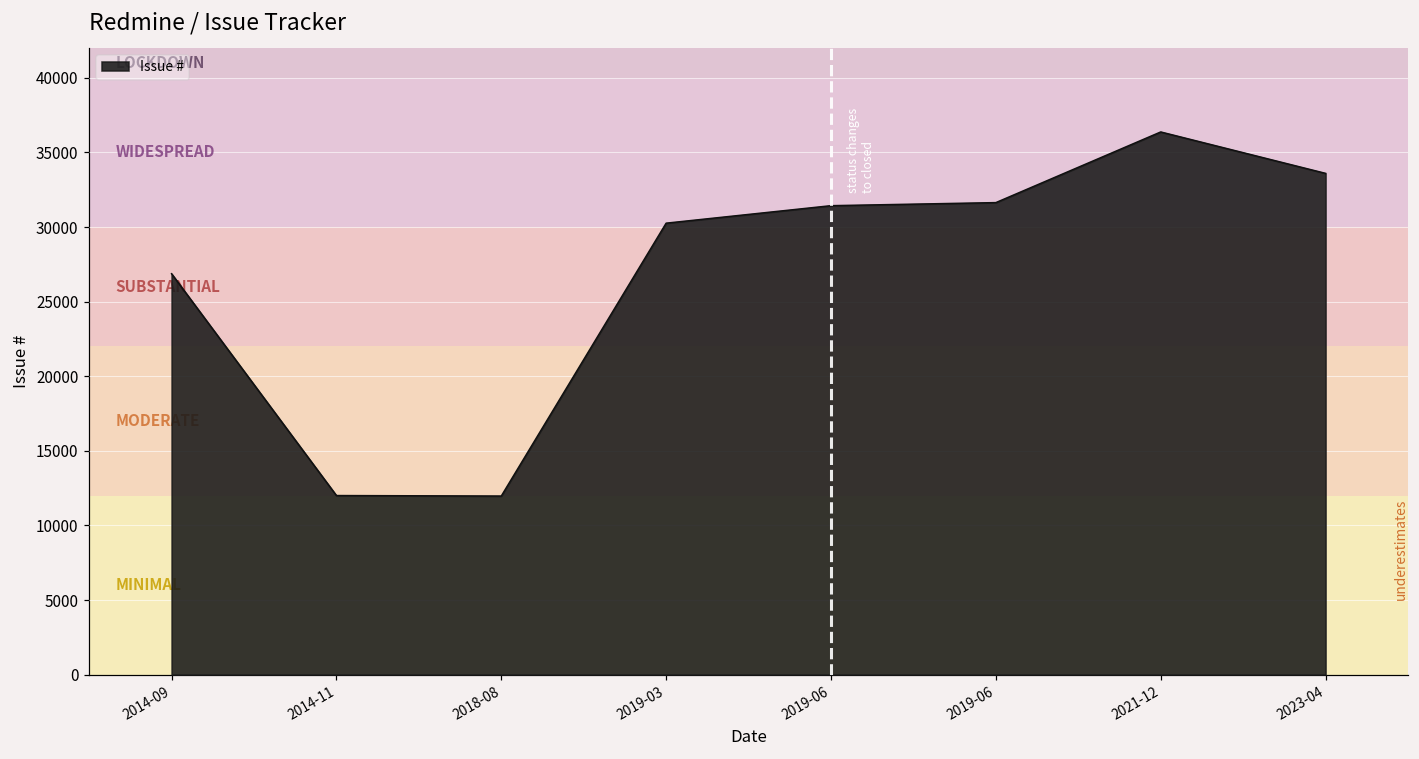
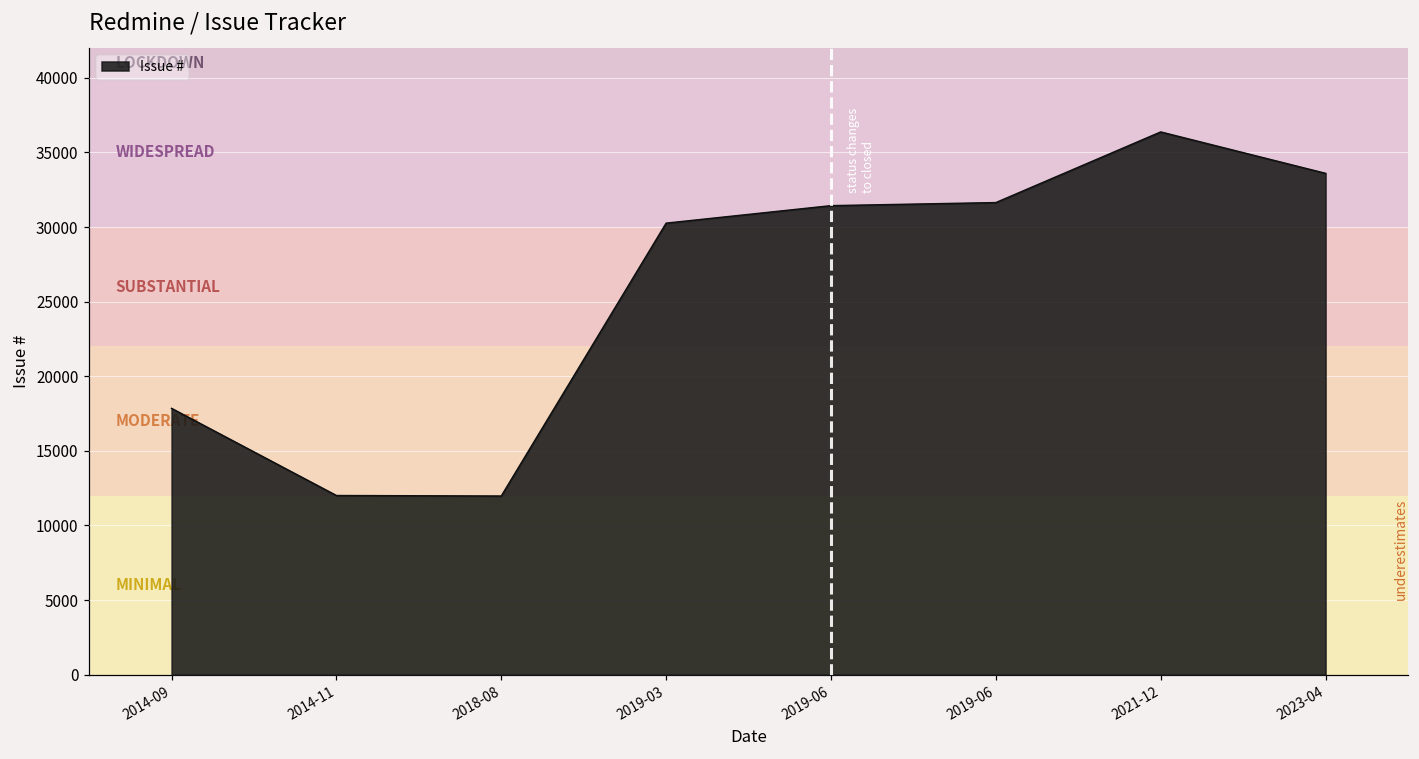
2014-09: 26900 -> 17800
